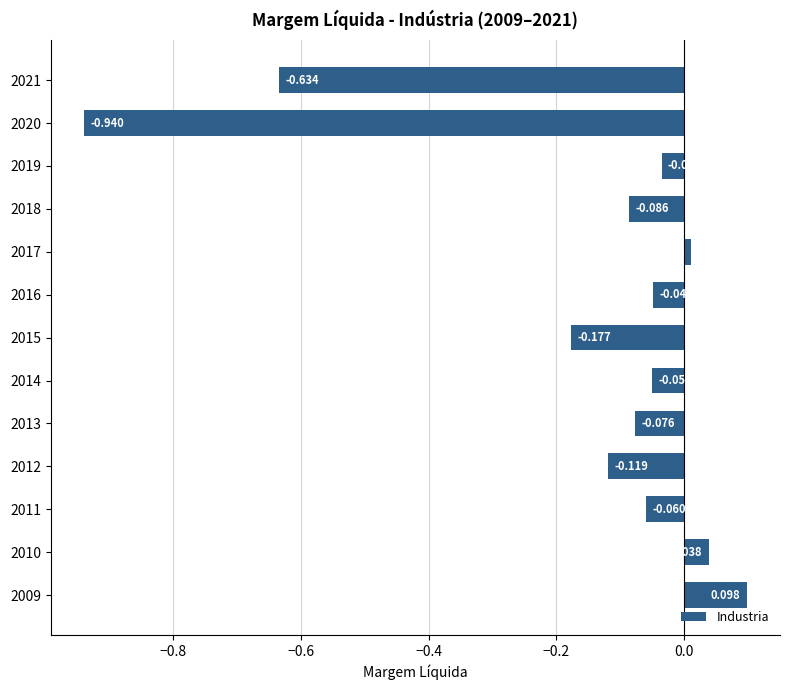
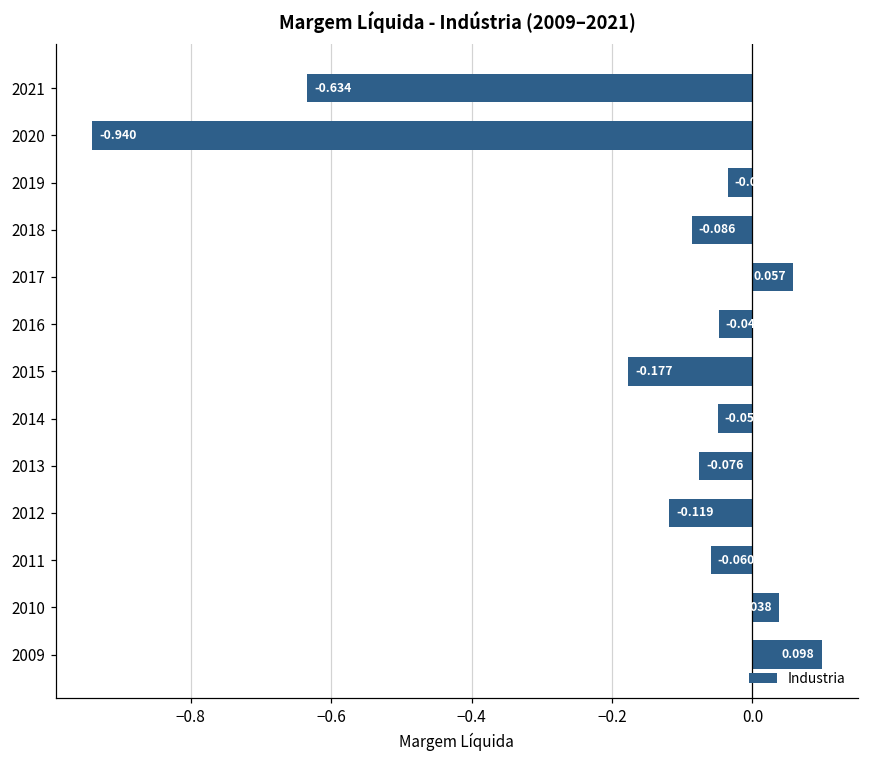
2017: 0.01 -> 0.06
